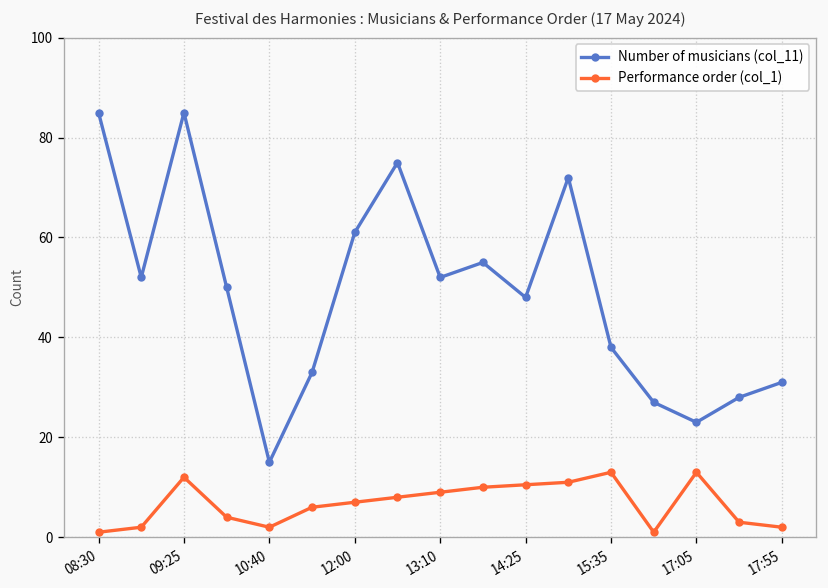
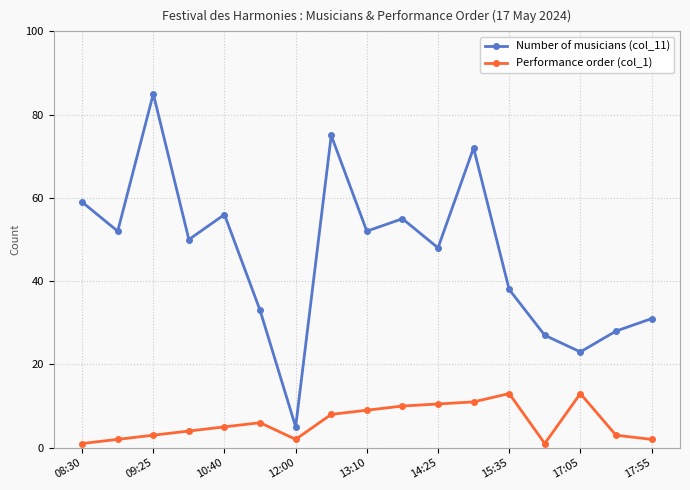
Number of musicians (col_11), 08:30: 85 -> 59
Performance order (col_1), 09:25: 12 -> 3
Number of musicians (col_11), 10:40: 15 -> 56
Performance order (col_1), 10:40: 2 -> 5
Number of musicians (col_11), 12:00: 61 -> 5
Performance order (col_1), 12:00: 7 -> 2
